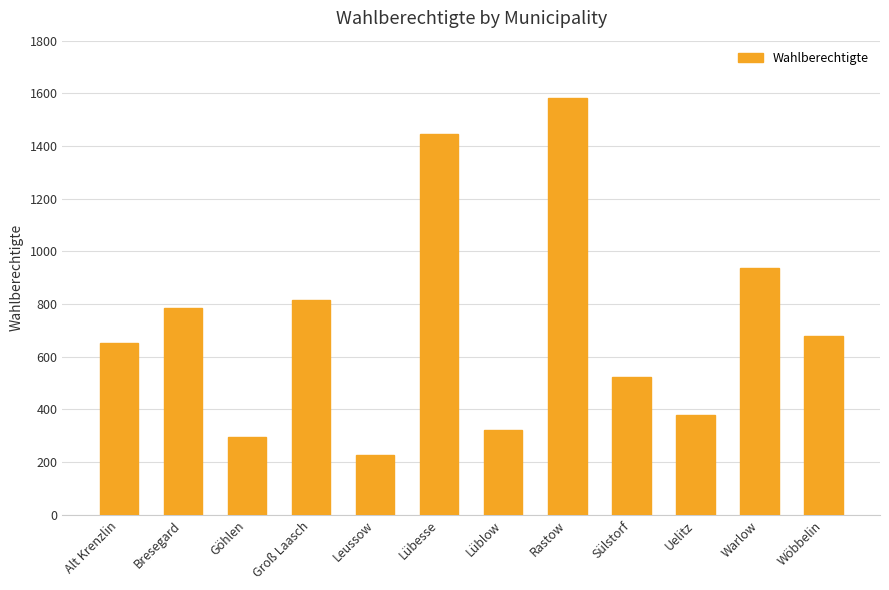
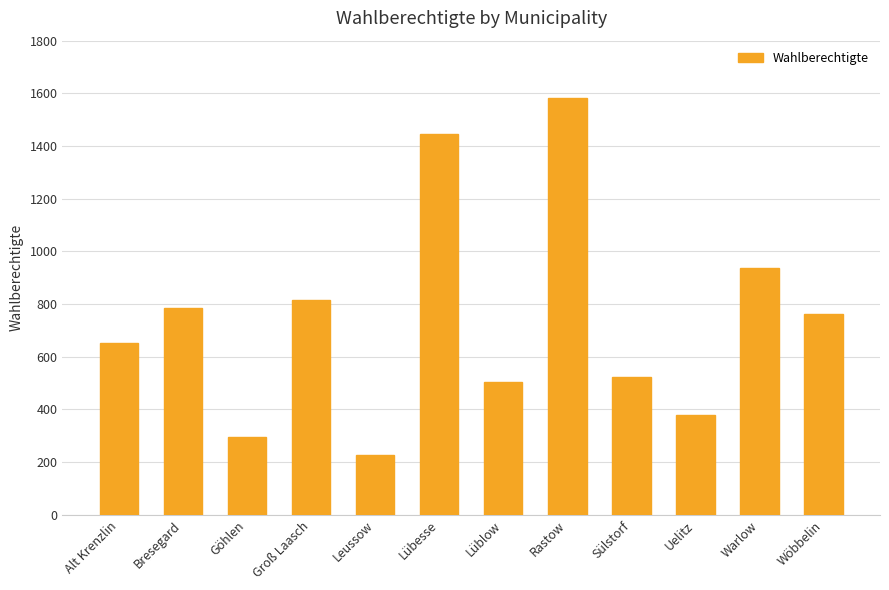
Lüblow: 320 -> 510
Wöbbelin: 680 -> 760
